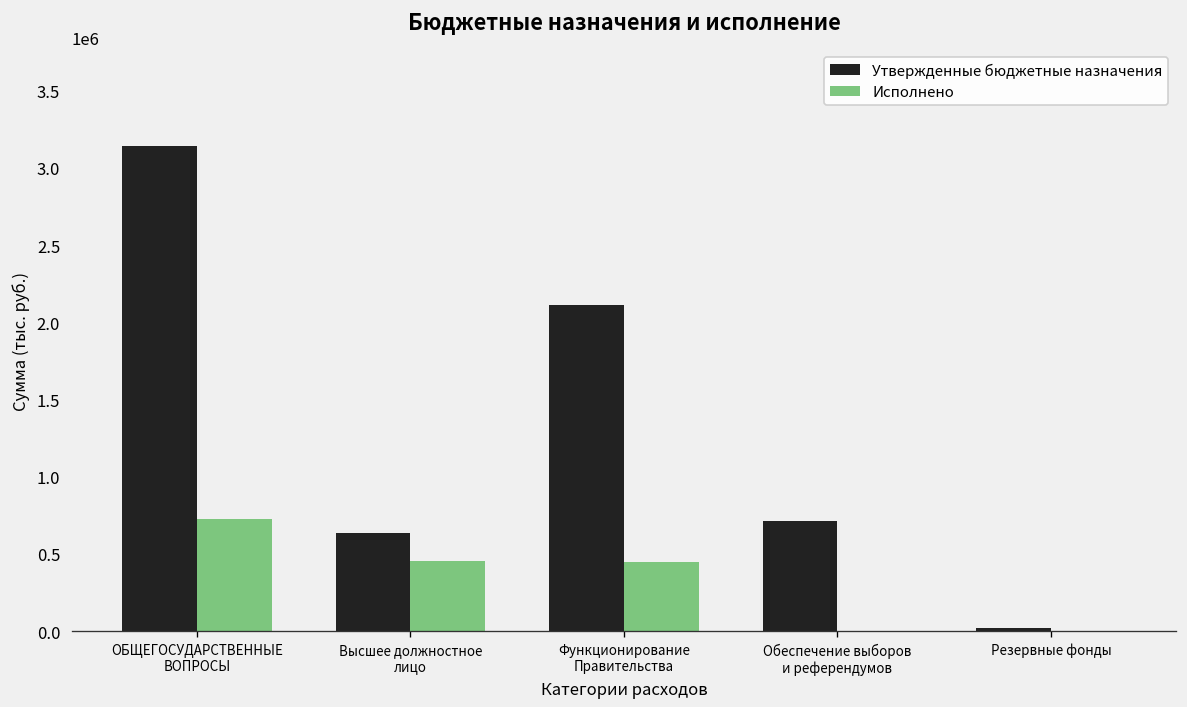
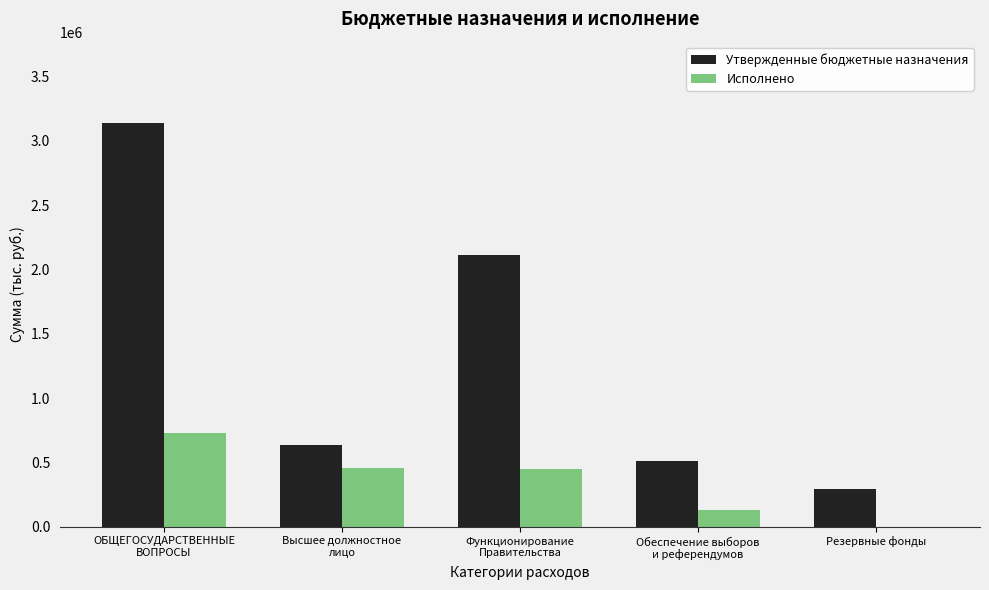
Утвержденные бюджетные назначения, Обеспечение выборов и референдумов: 710000 -> 510000
Исполнено, Обеспечение выборов и референдумов: 0 -> 130000
Утвержденные бюджетные назначения, Резервные фонды: 20000 -> 300000
